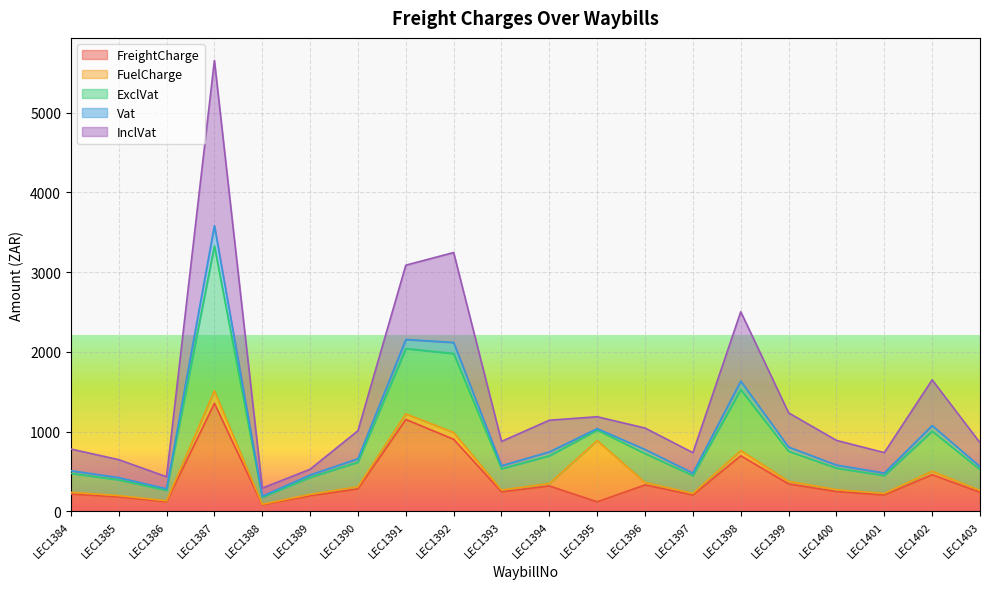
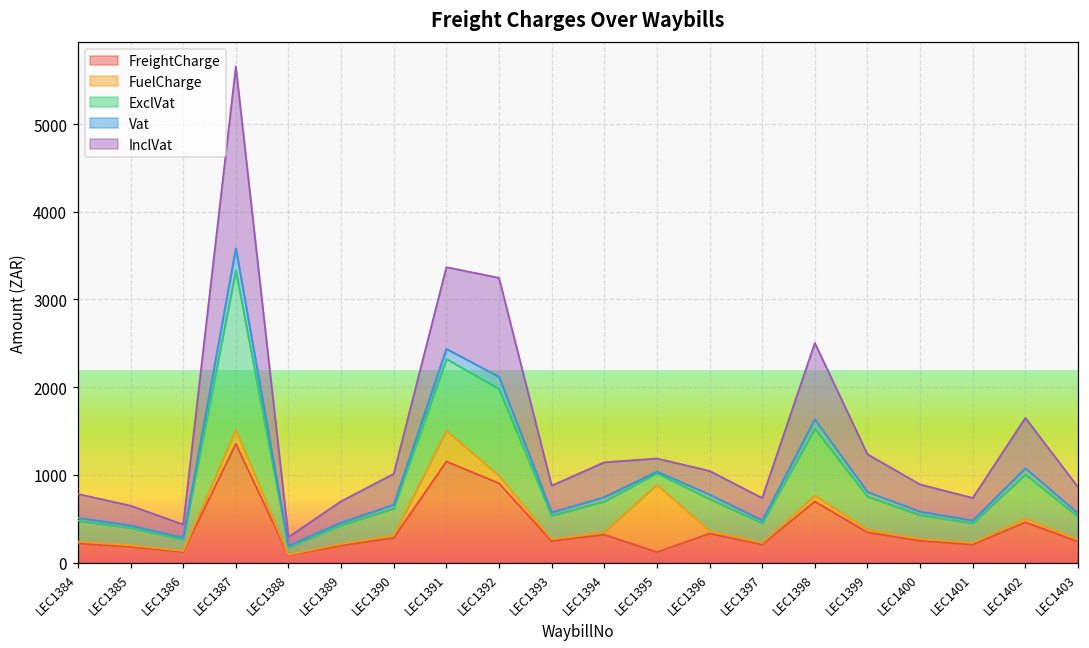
InclVat, LEC1389: 100 -> 200
FuelCharge, LEC1391: 100 -> 400
